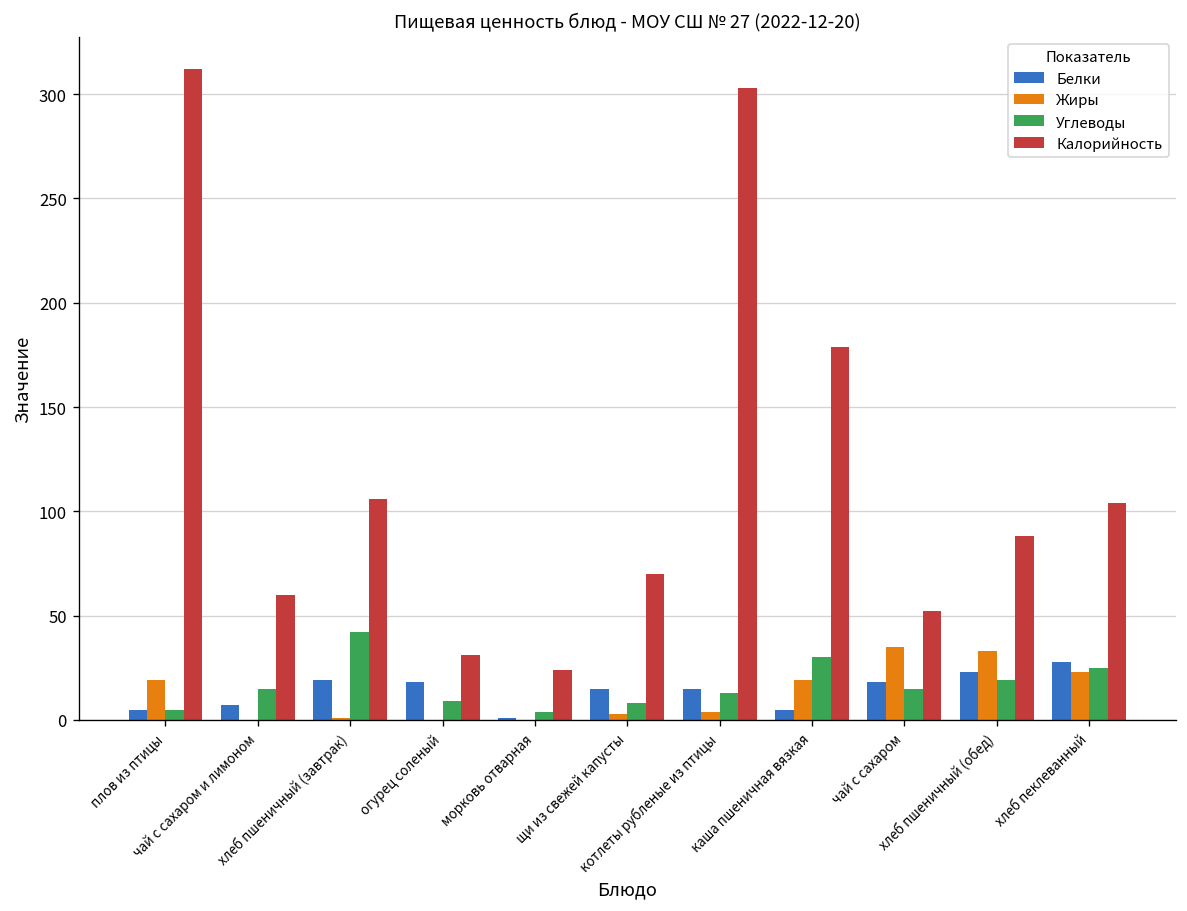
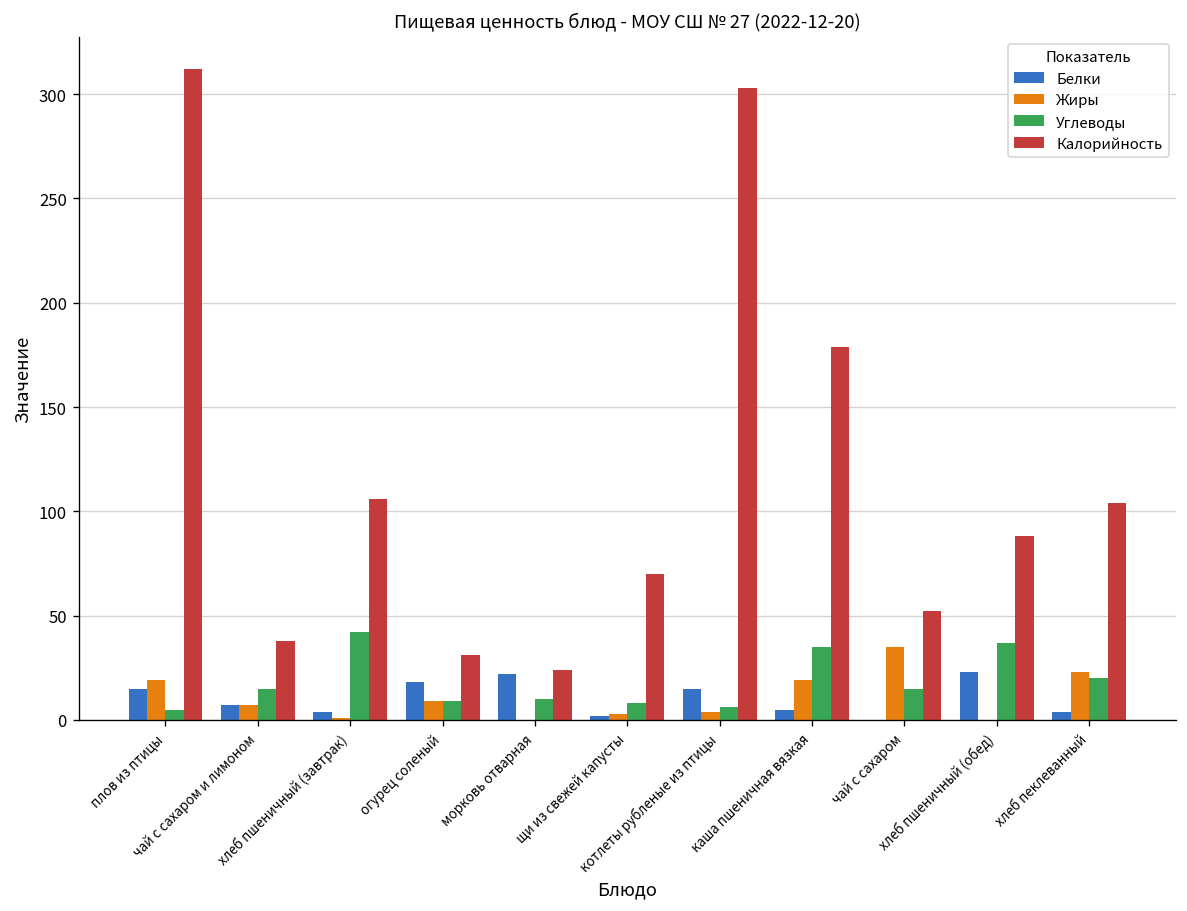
Белки, плов из птицы: 5 -> 15
Жиры, чай с сахаром и лимоном: 0 -> 7
Калорийность, чай с сахаром и лимоном: 60 -> 38
Белки, хлеб пшеничный (завтрак): 19 -> 4
Жиры, огурец соленый: 0 -> 9
Белки, морковь отварная: 1 -> 22
Углеводы, морковь отварная: 4 -> 10
Белки, щи из свежей капусты: 15 -> 2
Углеводы, котлеты рубленые из птицы: 13 -> 6
Углеводы, каша пшеничная вязкая: 30 -> 35
Белки, чай с сахаром: 18 -> 0
Жиры, хлеб пшеничный (обед): 33 -> 0
Углеводы, хлеб пшеничный (обед): 19 -> 37
Белки, хлеб пеклеванный: 28 -> 4
Углеводы, хлеб пеклеванный: 25 -> 20
